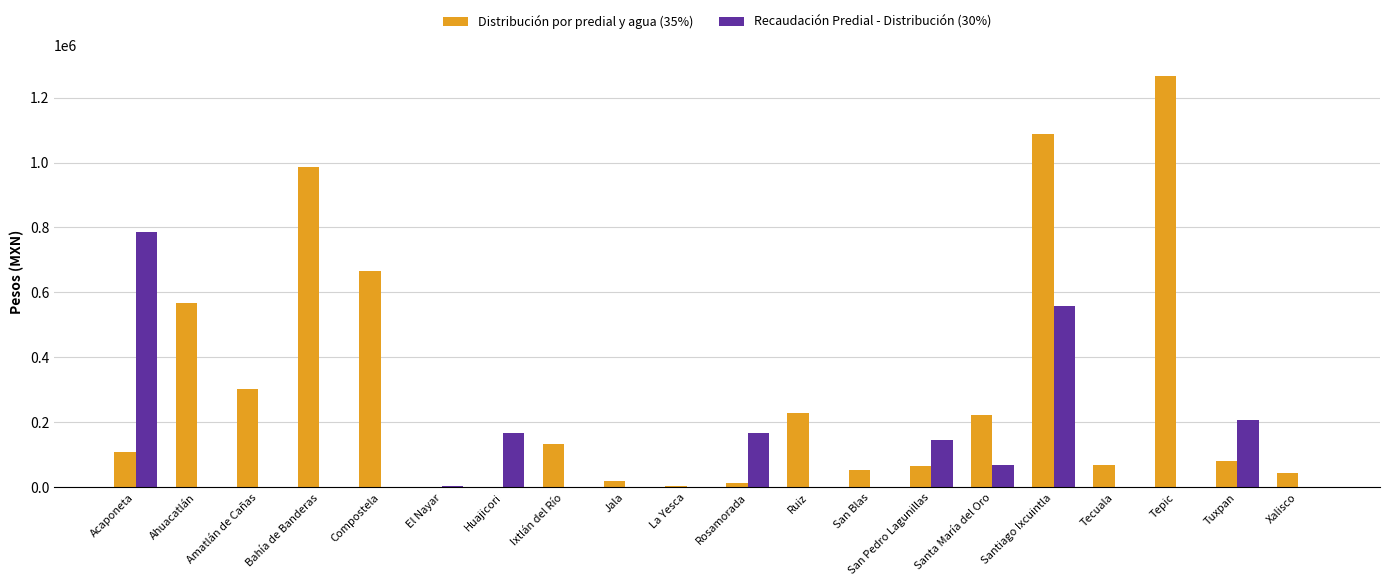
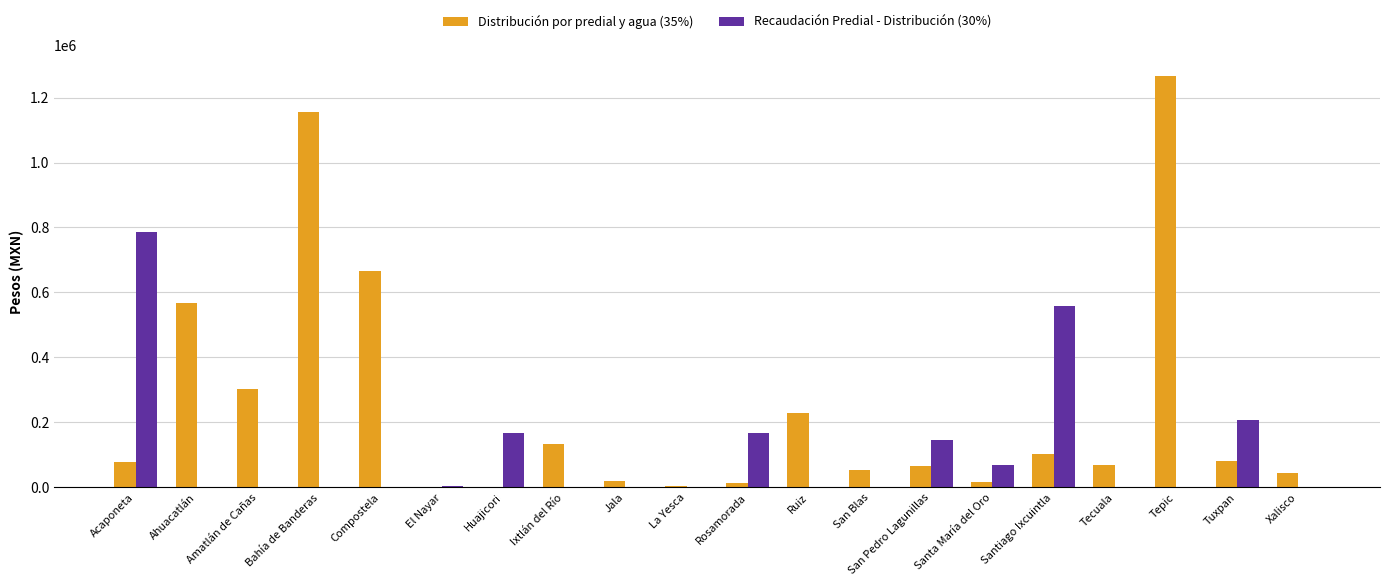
Distribución por predial y agua (35%), Acaponeta: 110000 -> 80000
Distribución por predial y agua (35%), Bahía de Banderas: 990000 -> 1150000
Distribución por predial y agua (35%), Santa María del Oro: 220000 -> 20000
Distribución por predial y agua (35%), Santiago Ixcuintla: 1090000 -> 100000
